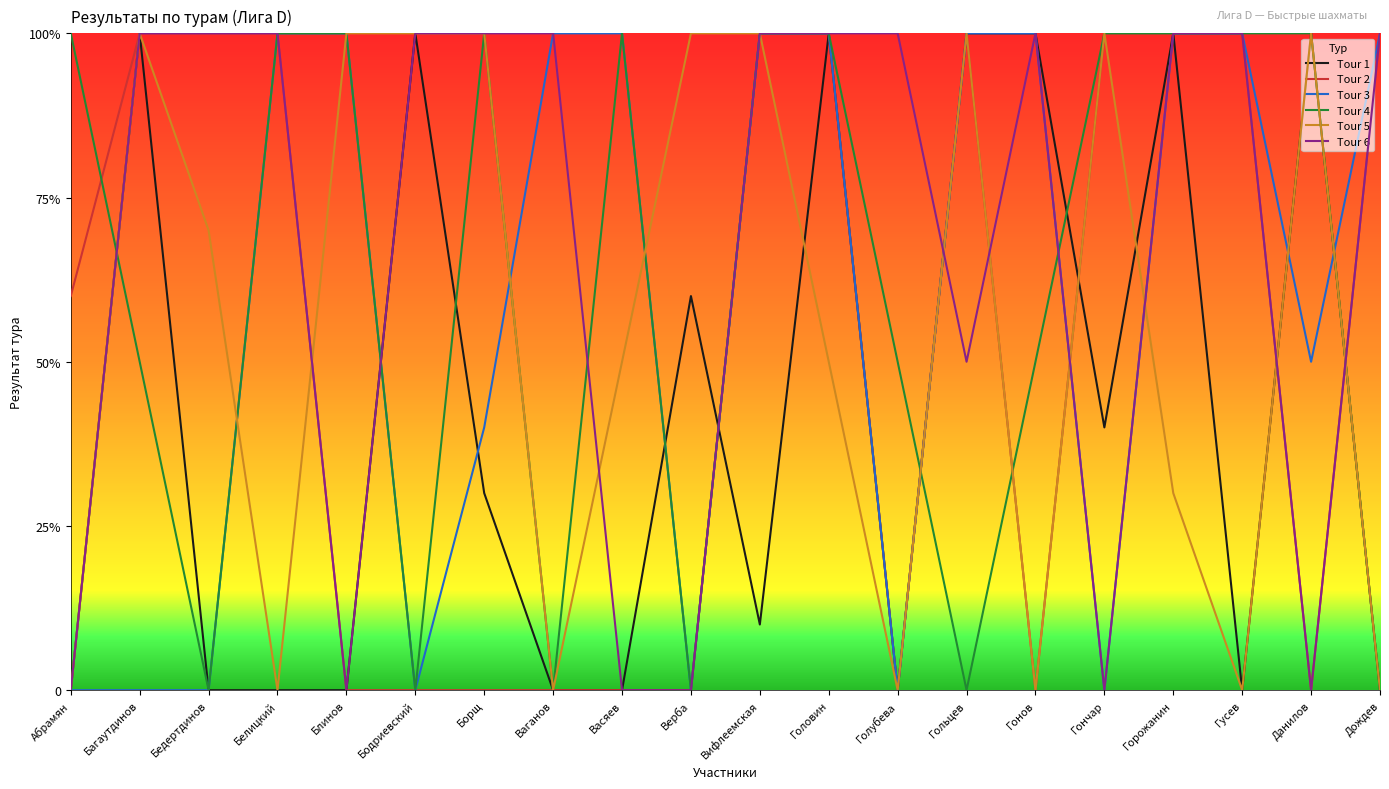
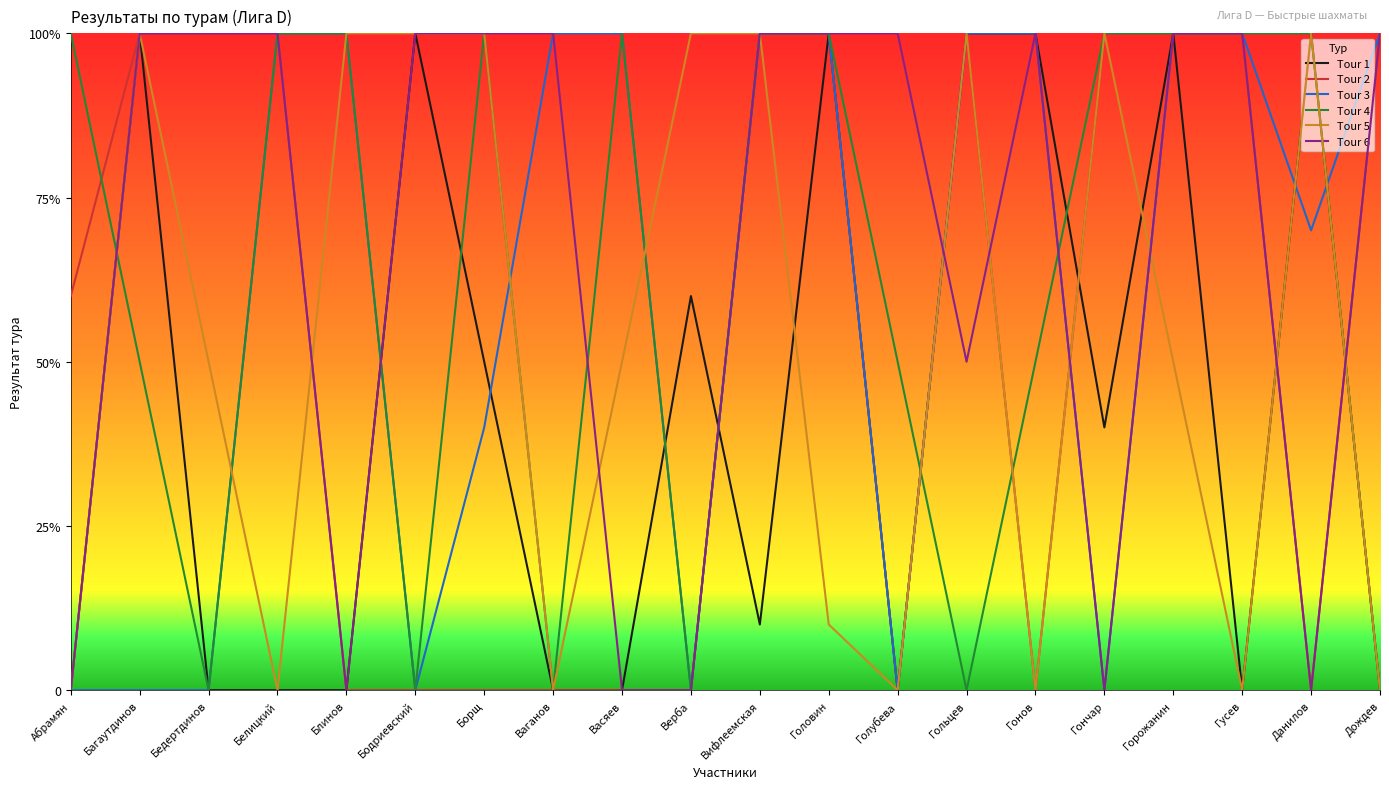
Tour 5, Бедертдинов: 70% -> 50%
Tour 1, Борщ: 30% -> 50%
Tour 5, Головин: 50% -> 10%
Tour 5, Горожанин: 30% -> 50%
Tour 3, Данилов: 50% -> 70%
